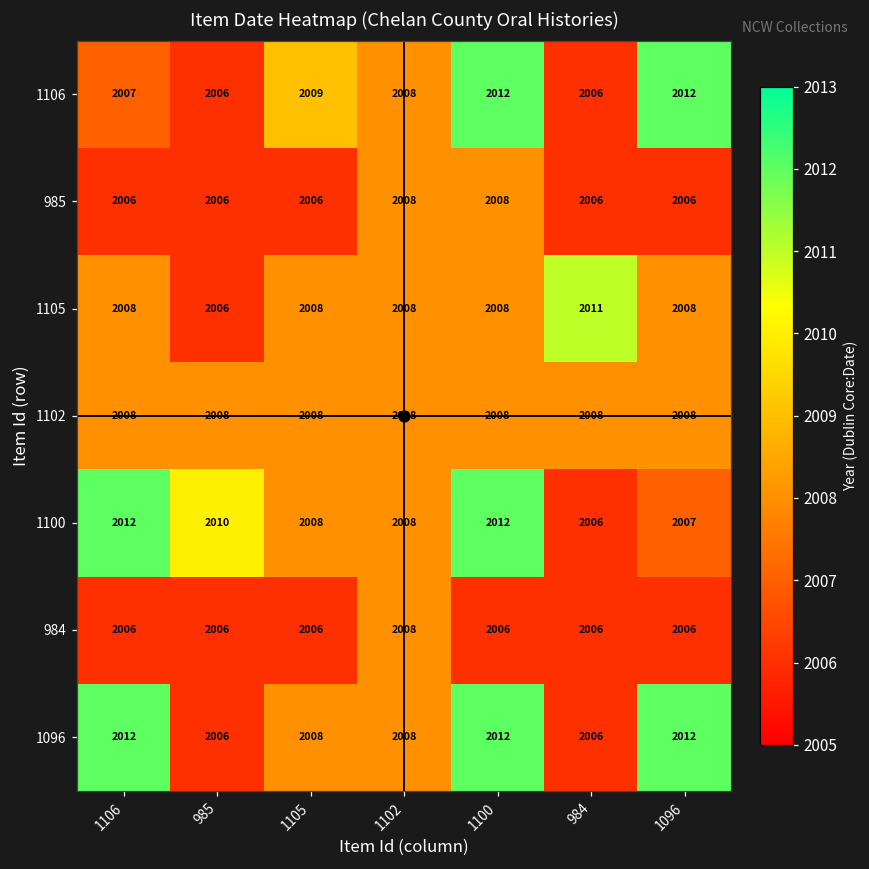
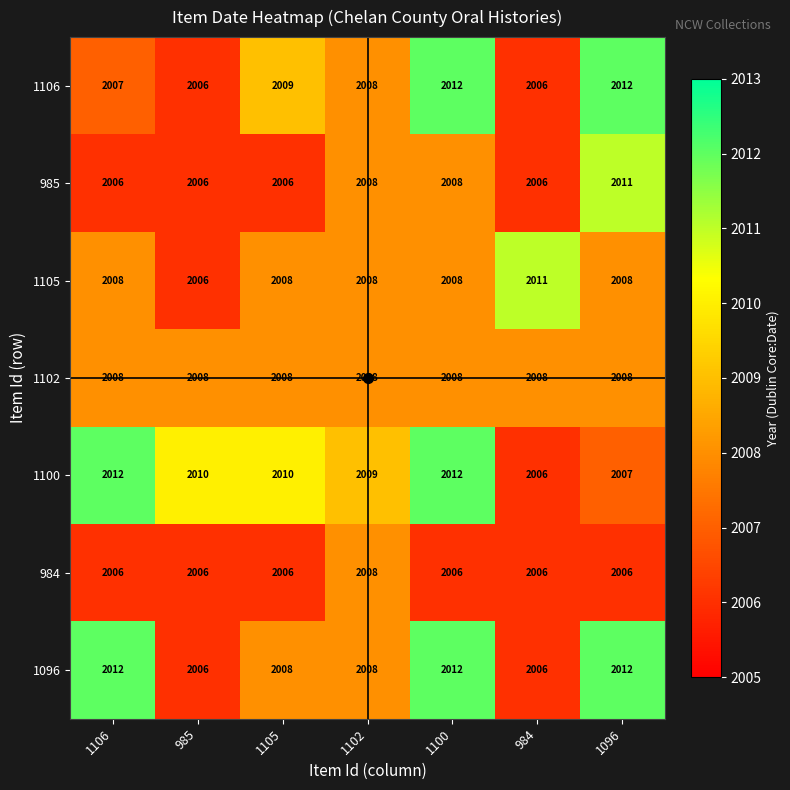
985, 1096: 2006 -> 2011
1100, 1105: 2008 -> 2010
1100, 1102: 2008 -> 2009
